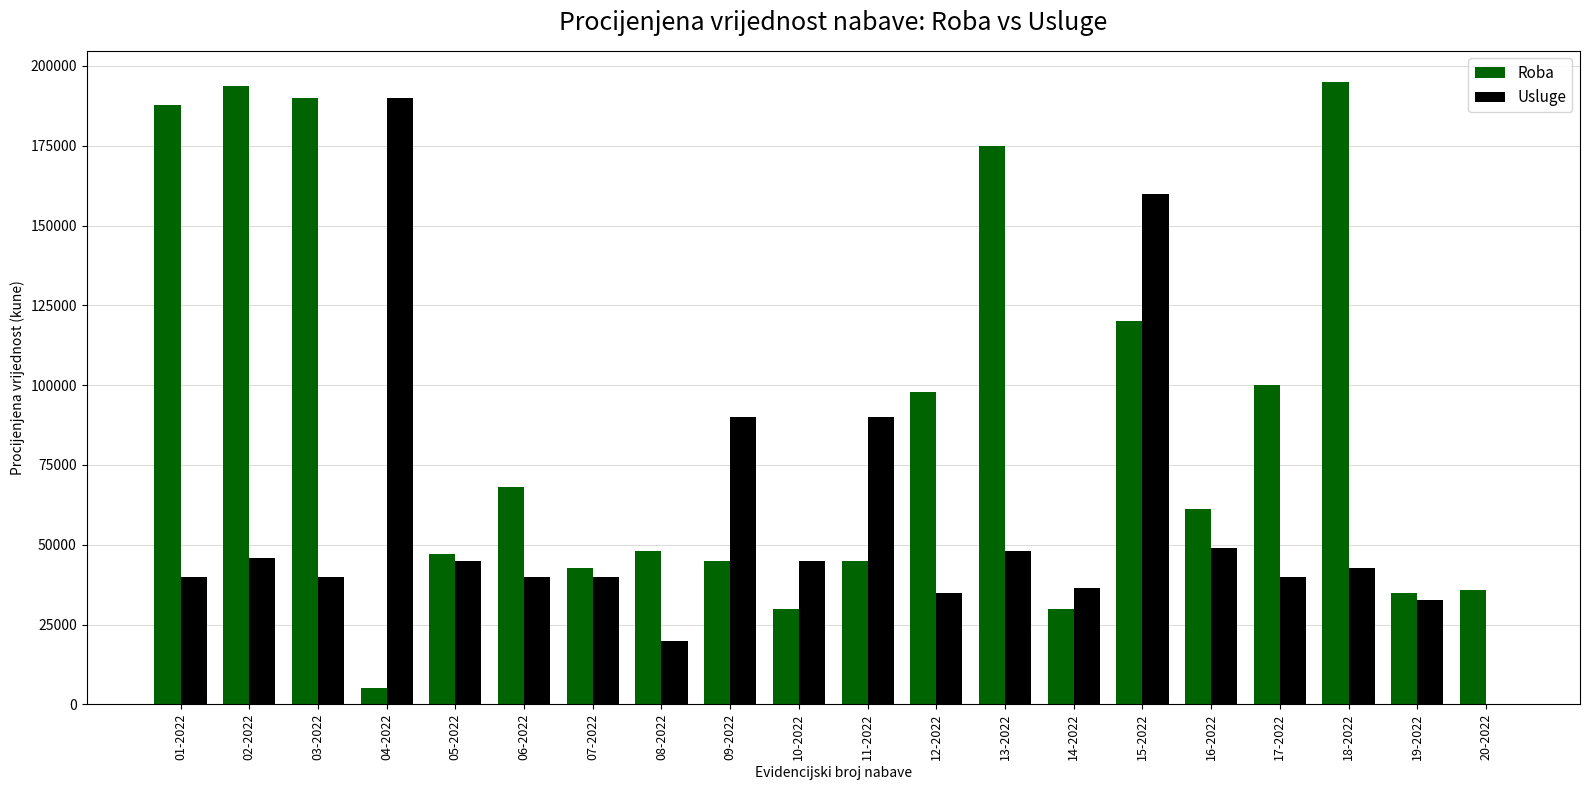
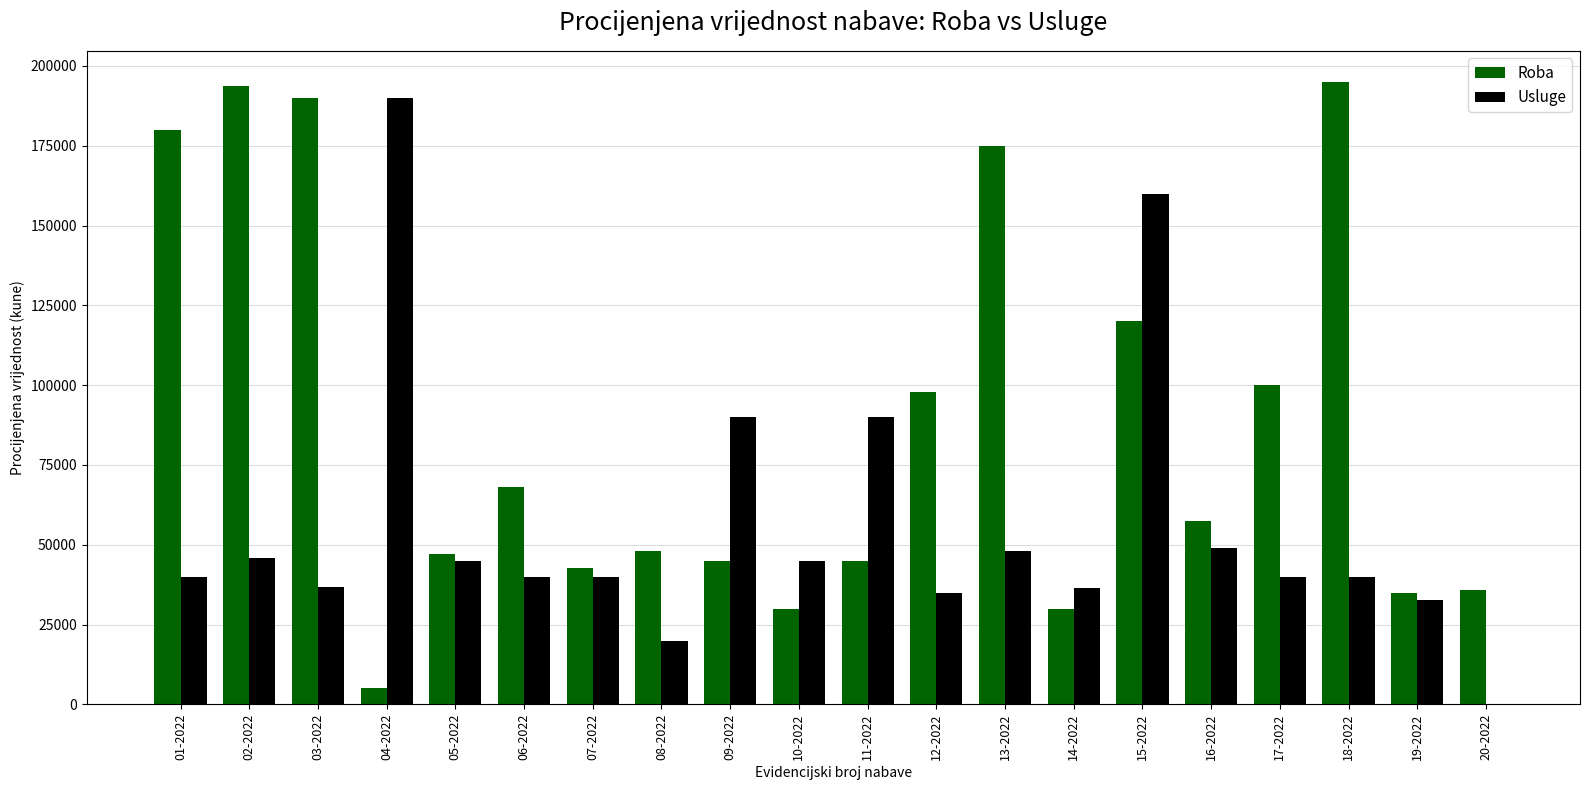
Roba, 01-2022: 188000 -> 180000
Usluge, 03-2022: 40000 -> 37000
Roba, 16-2022: 61000 -> 58000
Usluge, 18-2022: 43000 -> 40000
